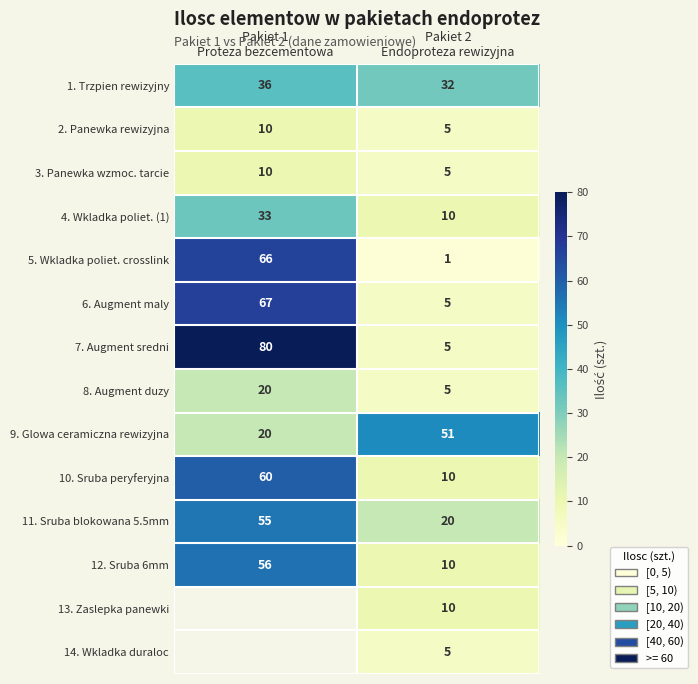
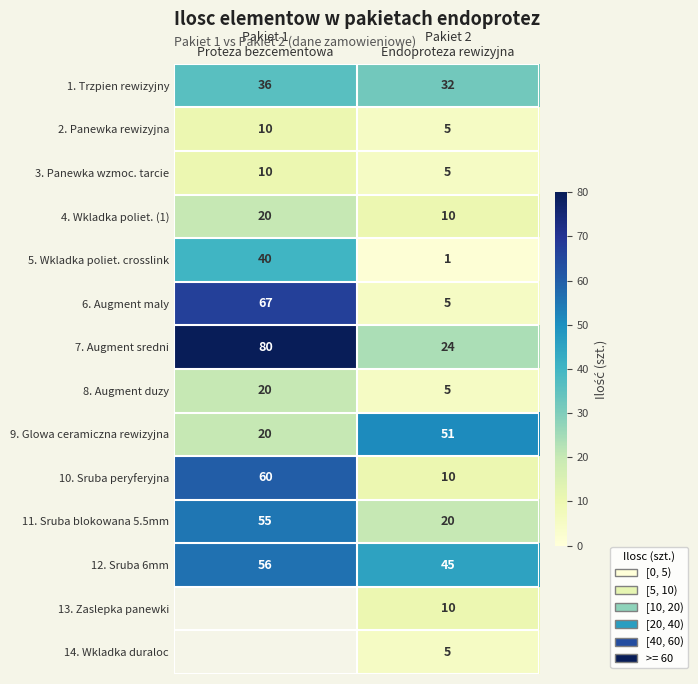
4. Wkladka poliet. (1), Pakiet 1 Proteza bezcementowa: 33 -> 20
5. Wkladka poliet. crosslink, Pakiet 1 Proteza bezcementowa: 66 -> 40
7. Augment sredni, Pakiet 2 Endoproteza rewizyjna: 5 -> 24
12. Sruba 6mm, Pakiet 2 Endoproteza rewizyjna: 10 -> 45
